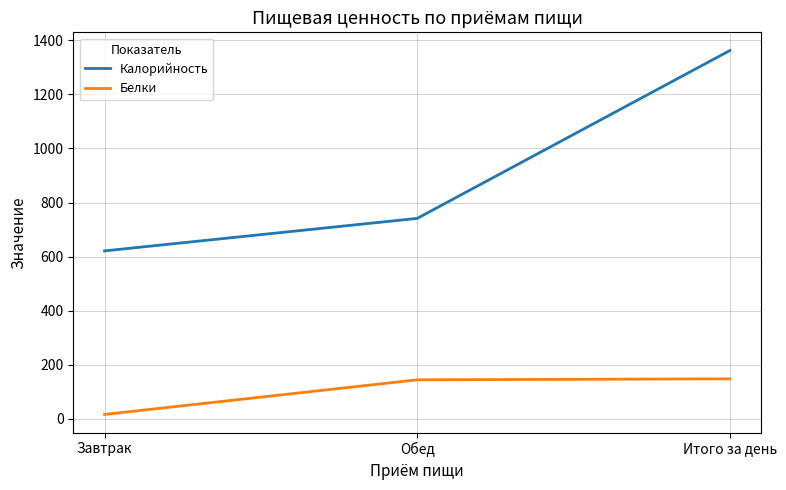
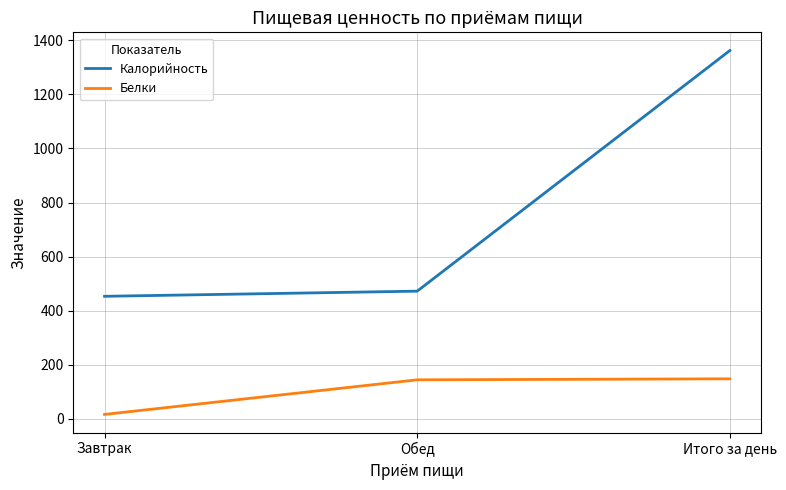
Калорийность, Завтрак: 620 -> 450
Калорийность, Обед: 740 -> 470
